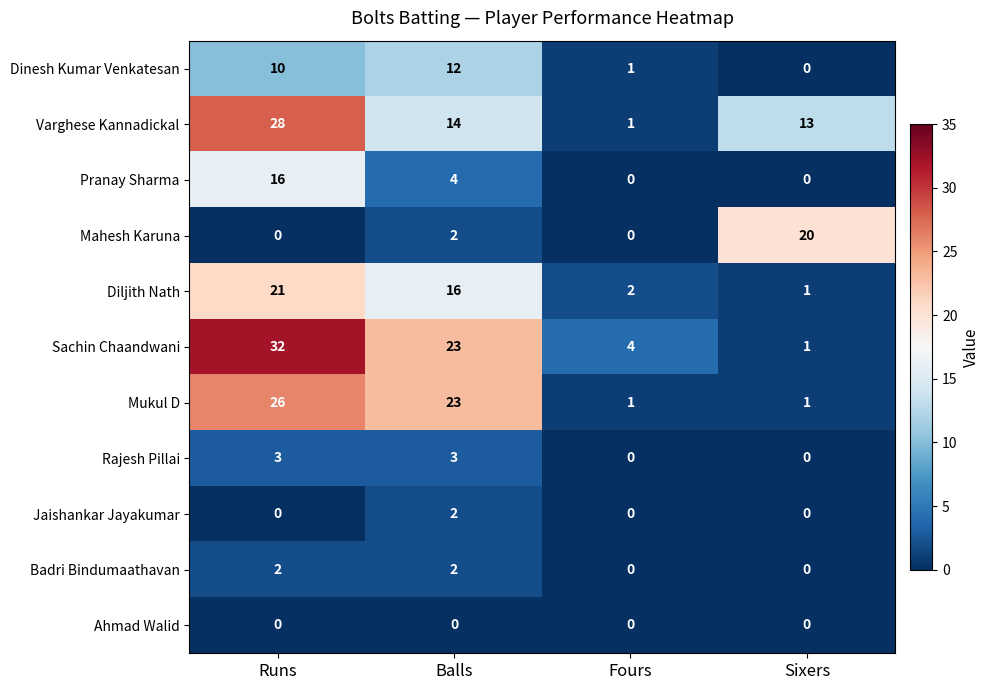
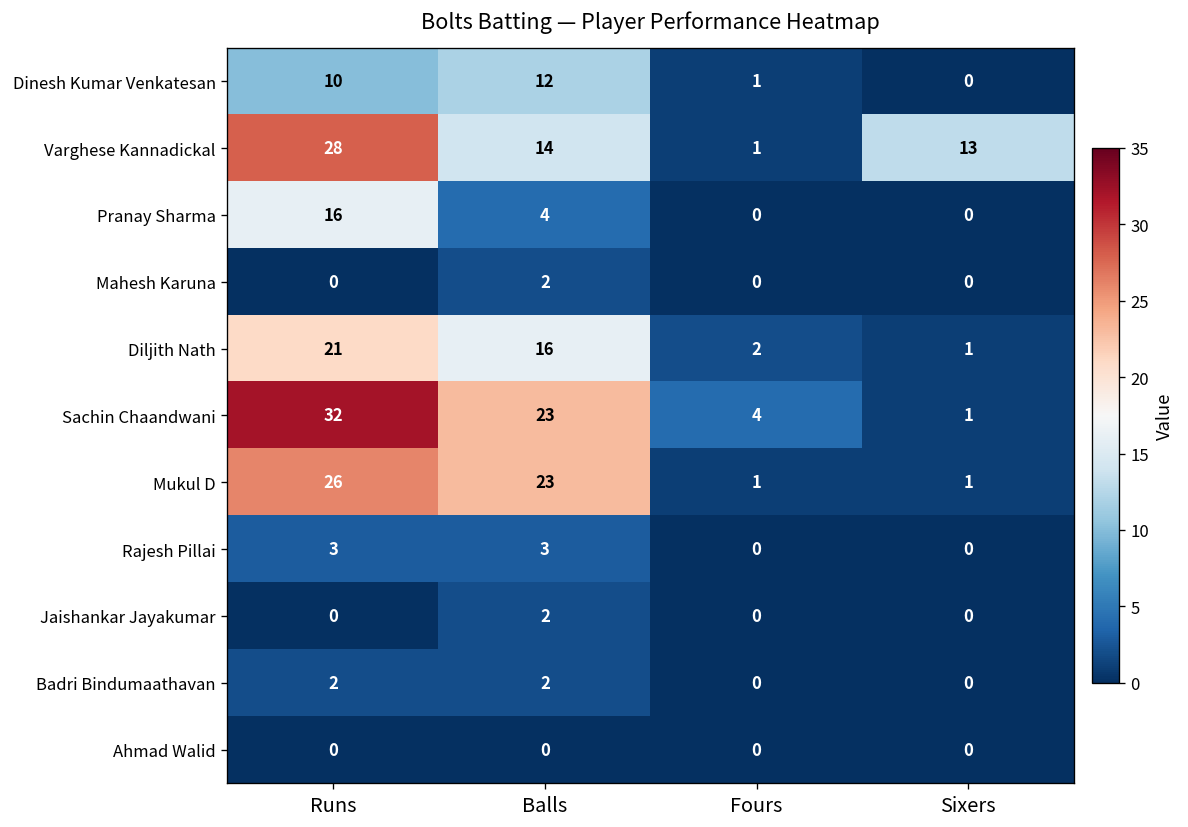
Mahesh Karuna, Sixers: 20 -> 0
